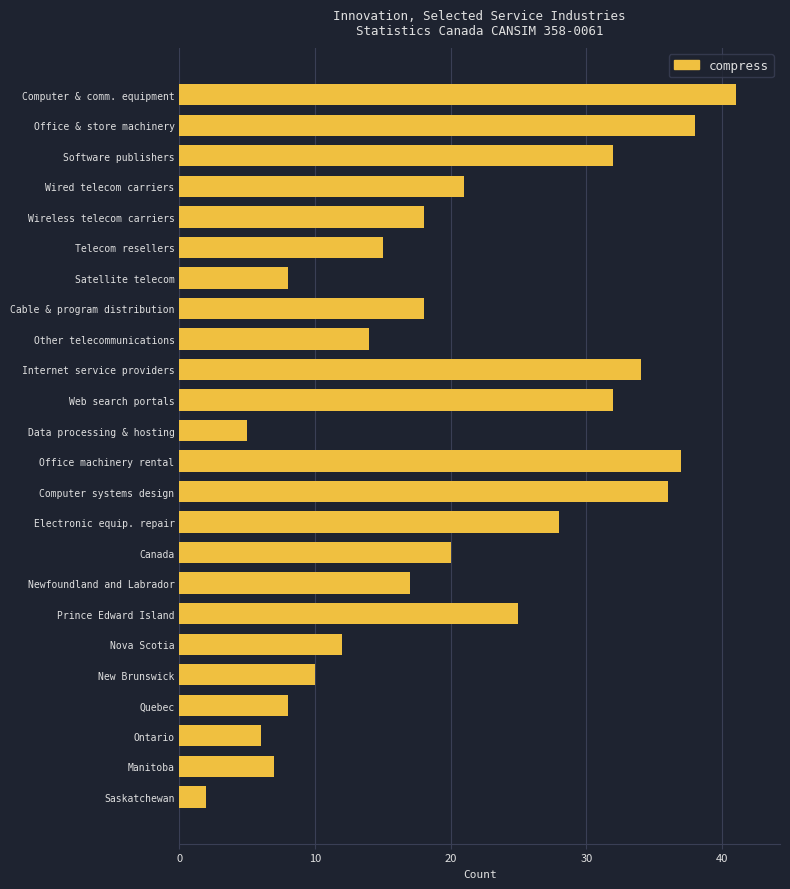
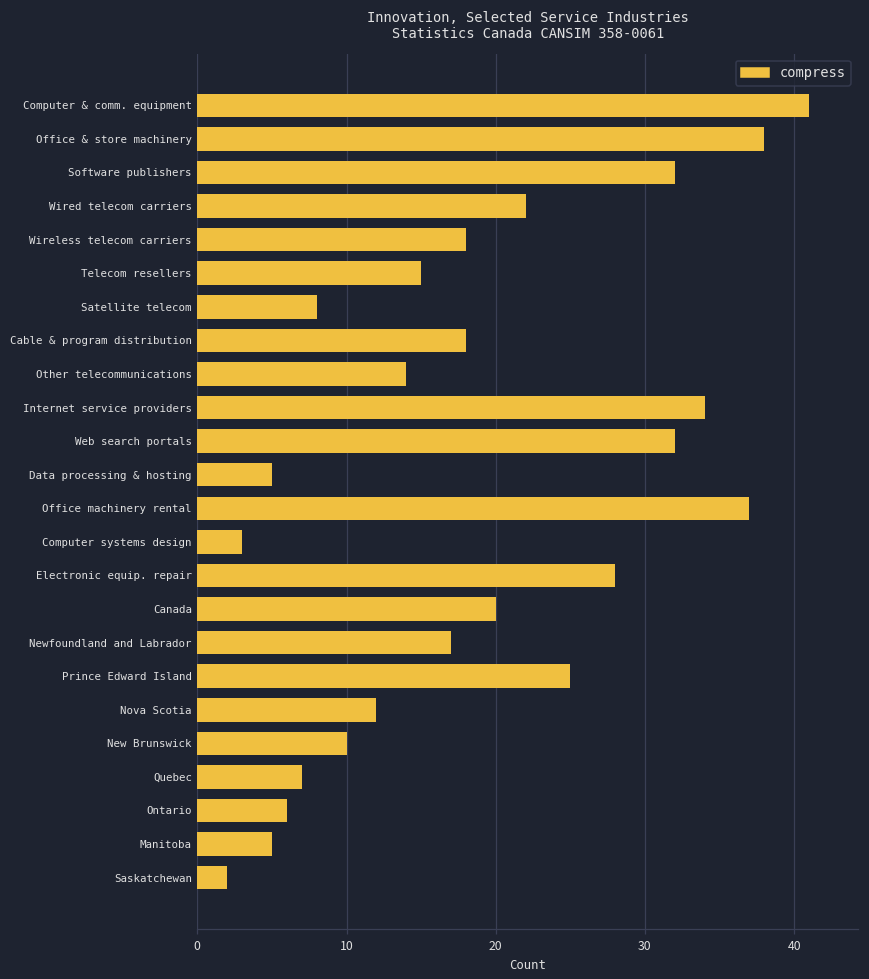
Wired telecom carriers: 21 -> 22
Computer systems design: 36 -> 3
Quebec: 8 -> 7
Manitoba: 7 -> 5
